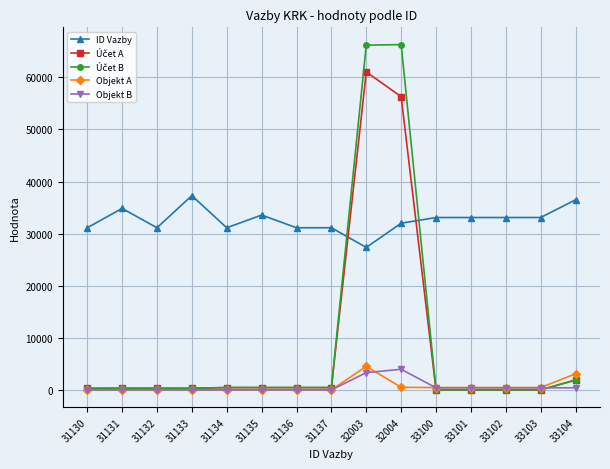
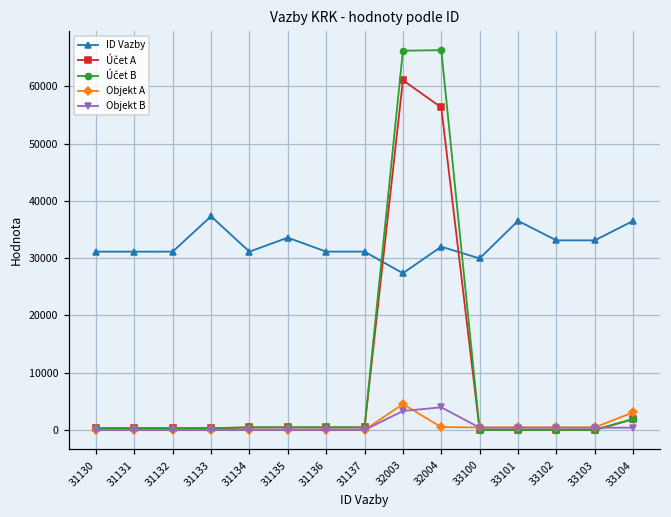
ID Vazby, 31131: 35000 -> 31000
ID Vazby, 33100: 33000 -> 30000
ID Vazby, 33101: 33000 -> 37000
